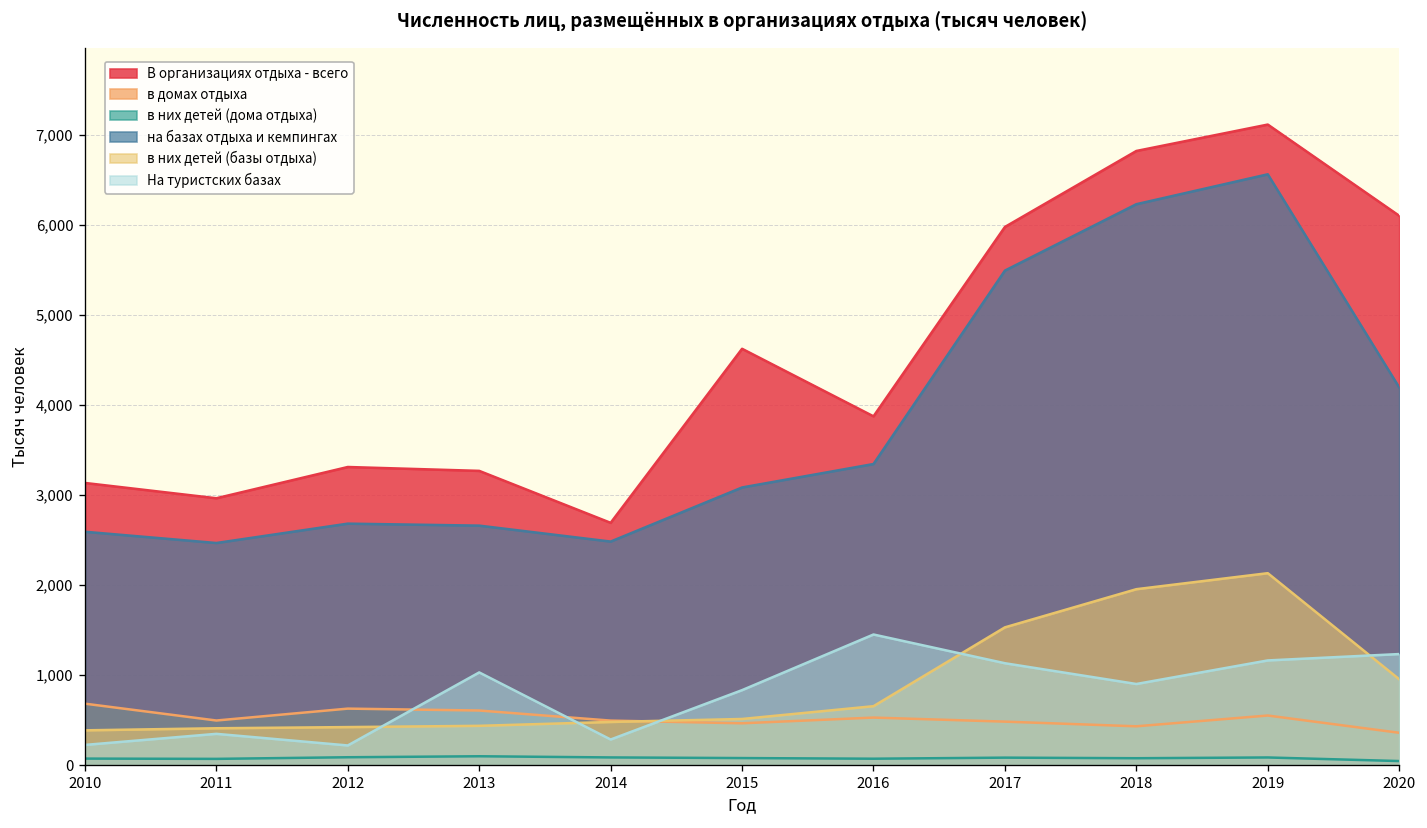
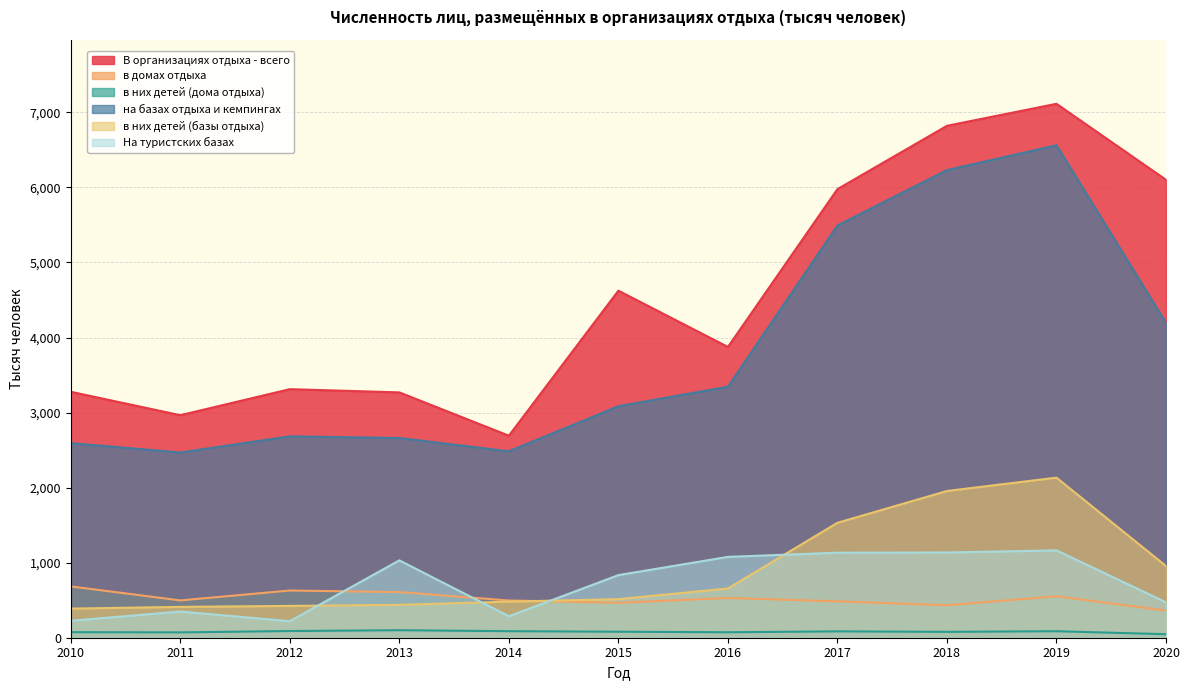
В организациях отдыха - всего, 2010: 3,100 -> 3,300
На туристских базах, 2016: 1,500 -> 1,100
На туристских базах, 2018: 900 -> 1,100
На туристских базах, 2020: 1,200 -> 500
